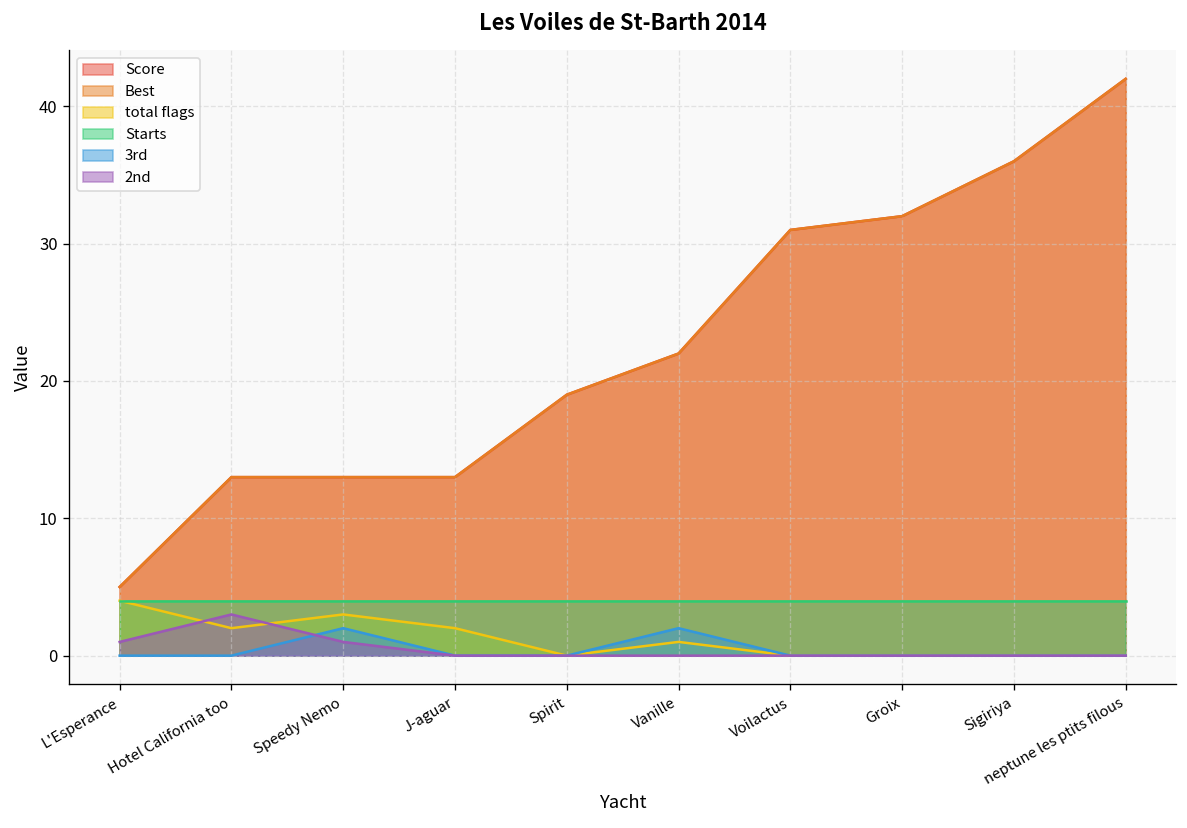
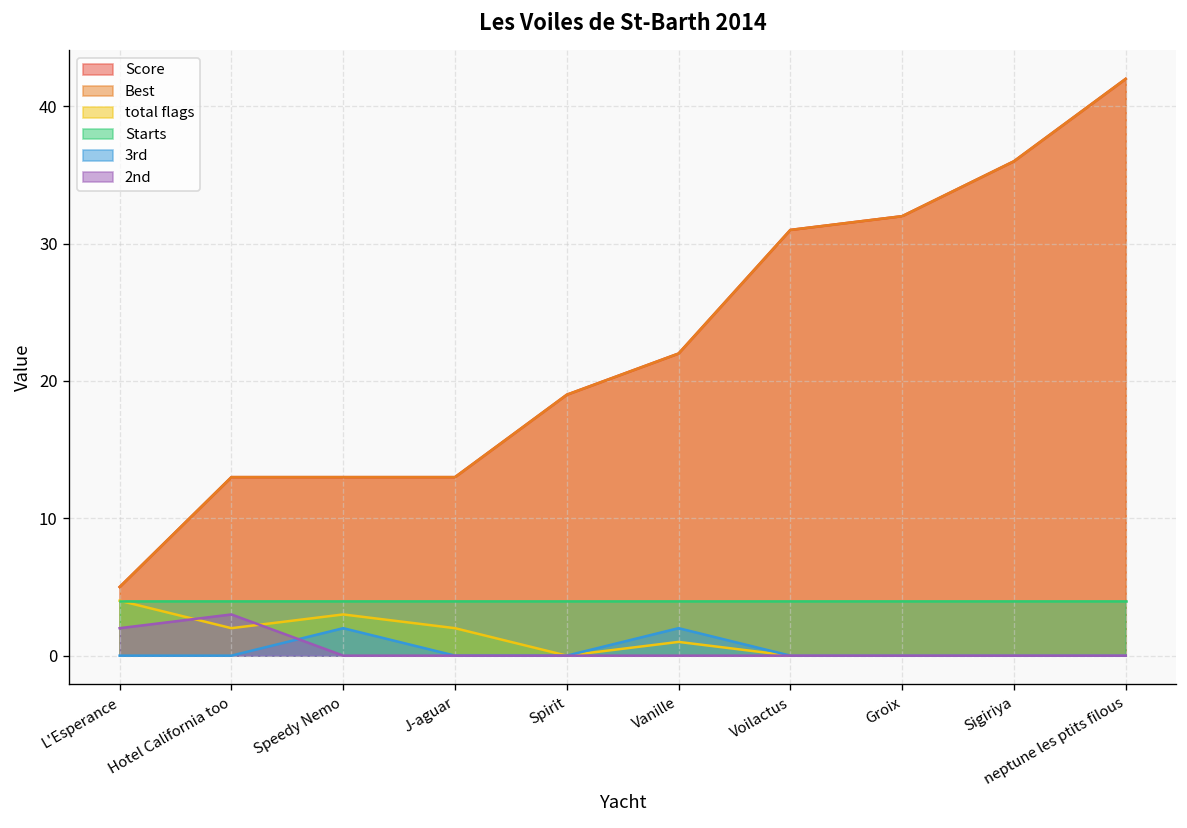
2nd, L'Esperance: 1 -> 2
2nd, Speedy Nemo: 1 -> 0
